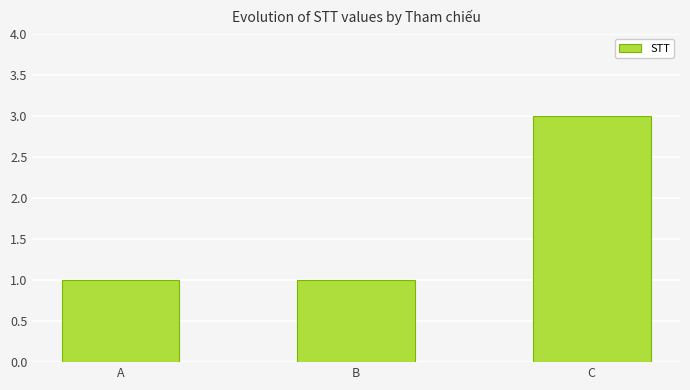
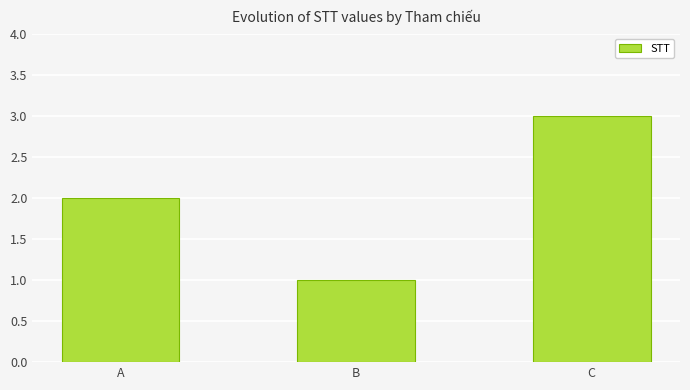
A: 1 -> 2
